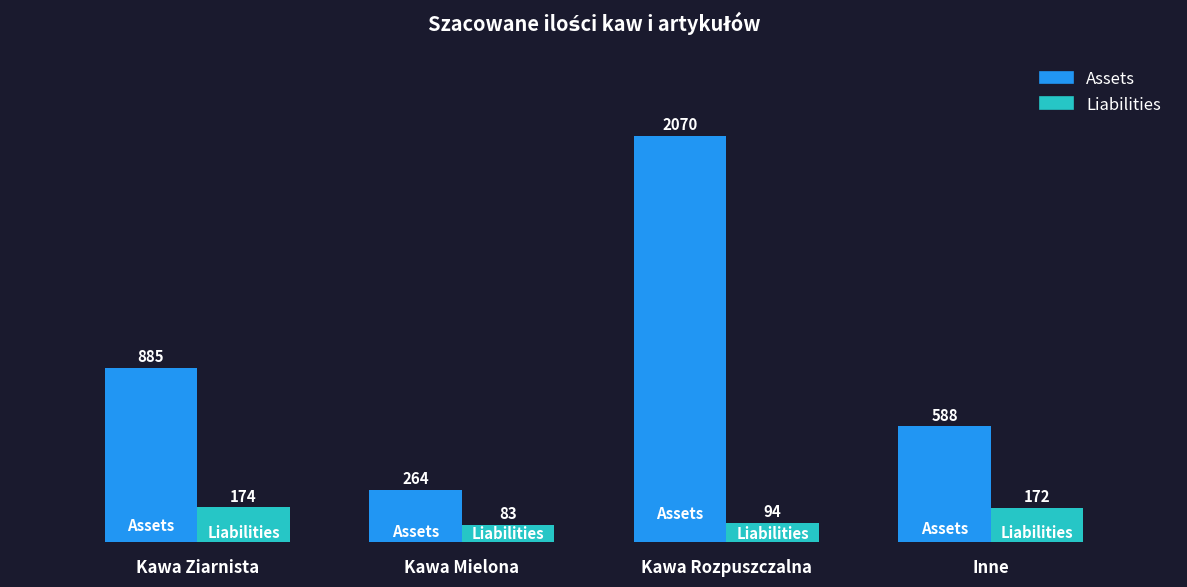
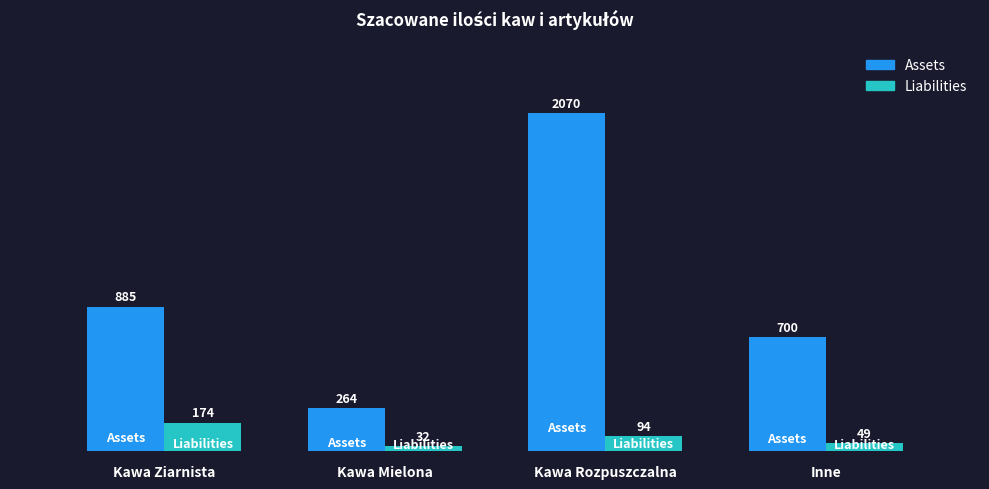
Liabilities, Kawa Mielona: 83 -> 32
Assets, Inne: 588 -> 700
Liabilities, Inne: 172 -> 49
